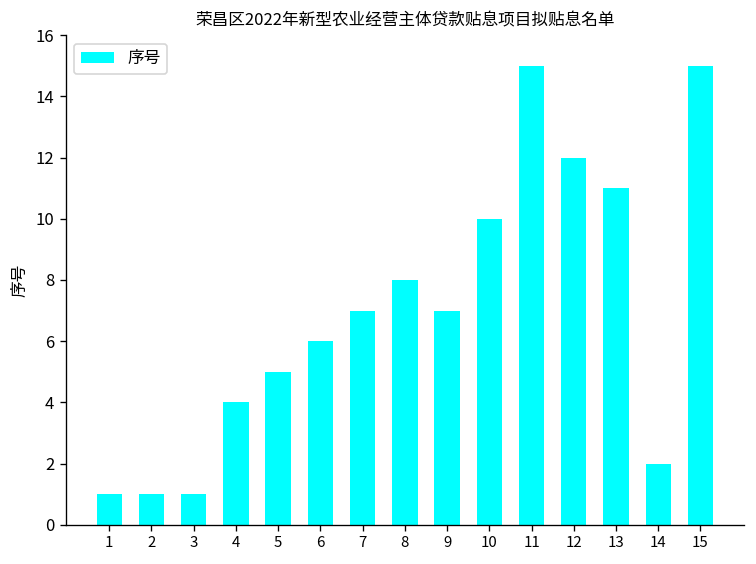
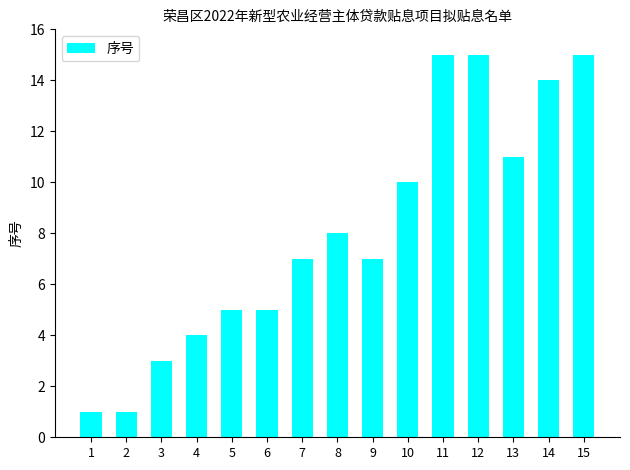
3: 1 -> 3
6: 6 -> 5
12: 12 -> 15
14: 2 -> 14
